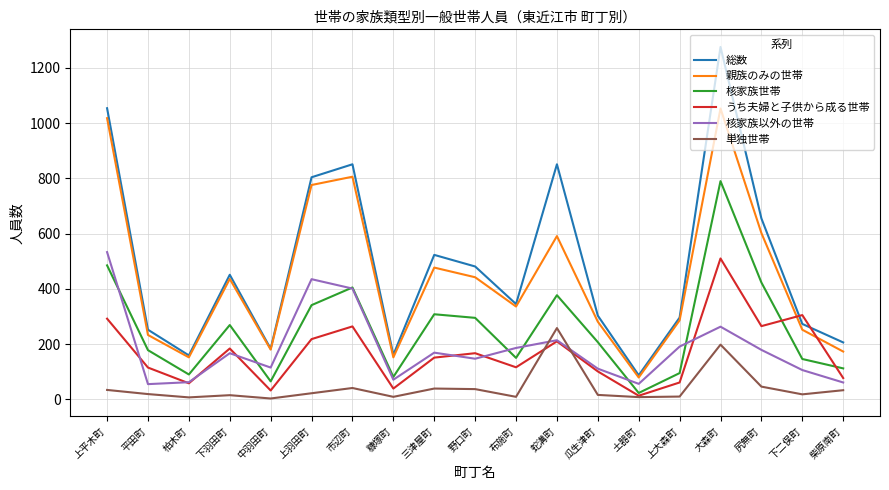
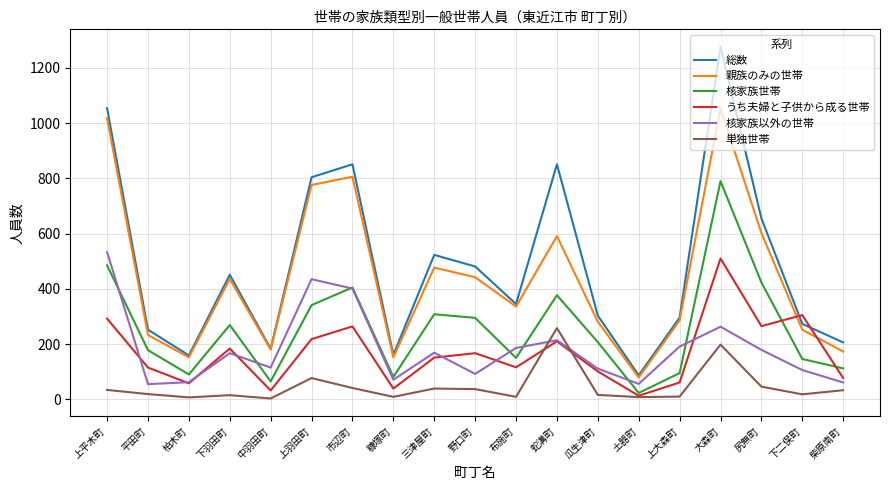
単独世帯, 上羽田町: 20 -> 80
核家族以外の世帯, 野口町: 150 -> 90
